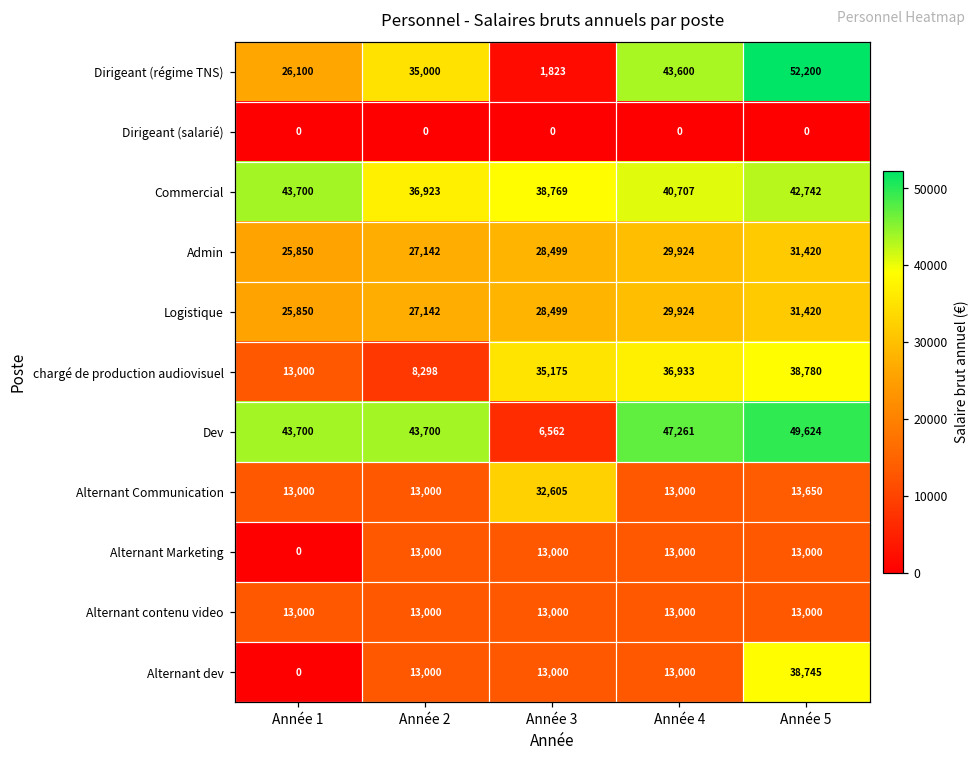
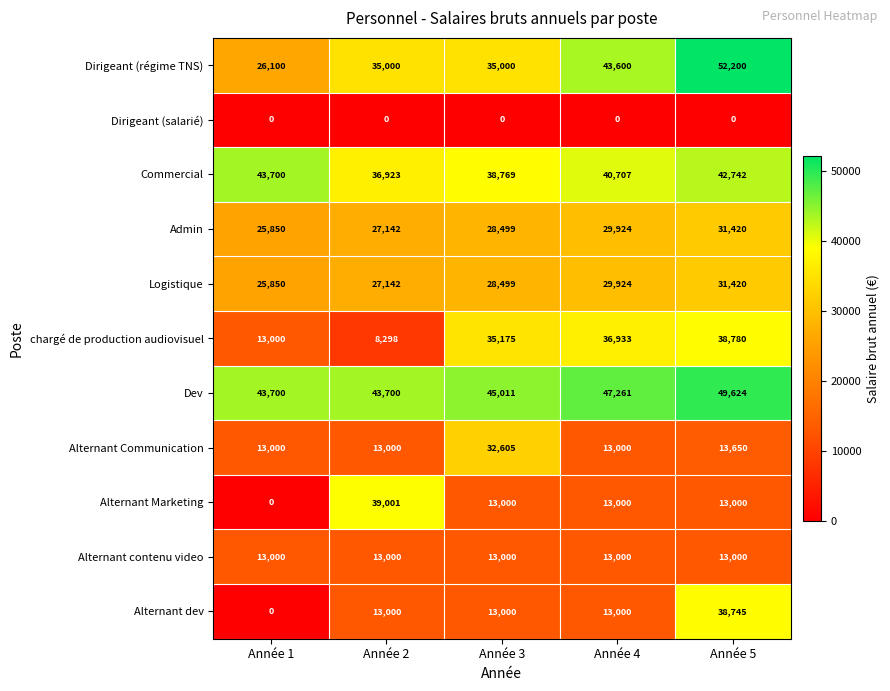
Dirigeant (régime TNS), Année 3: 1,823 -> 35,000
Dev, Année 3: 6,562 -> 45,011
Alternant Marketing, Année 2: 13,000 -> 39,001
